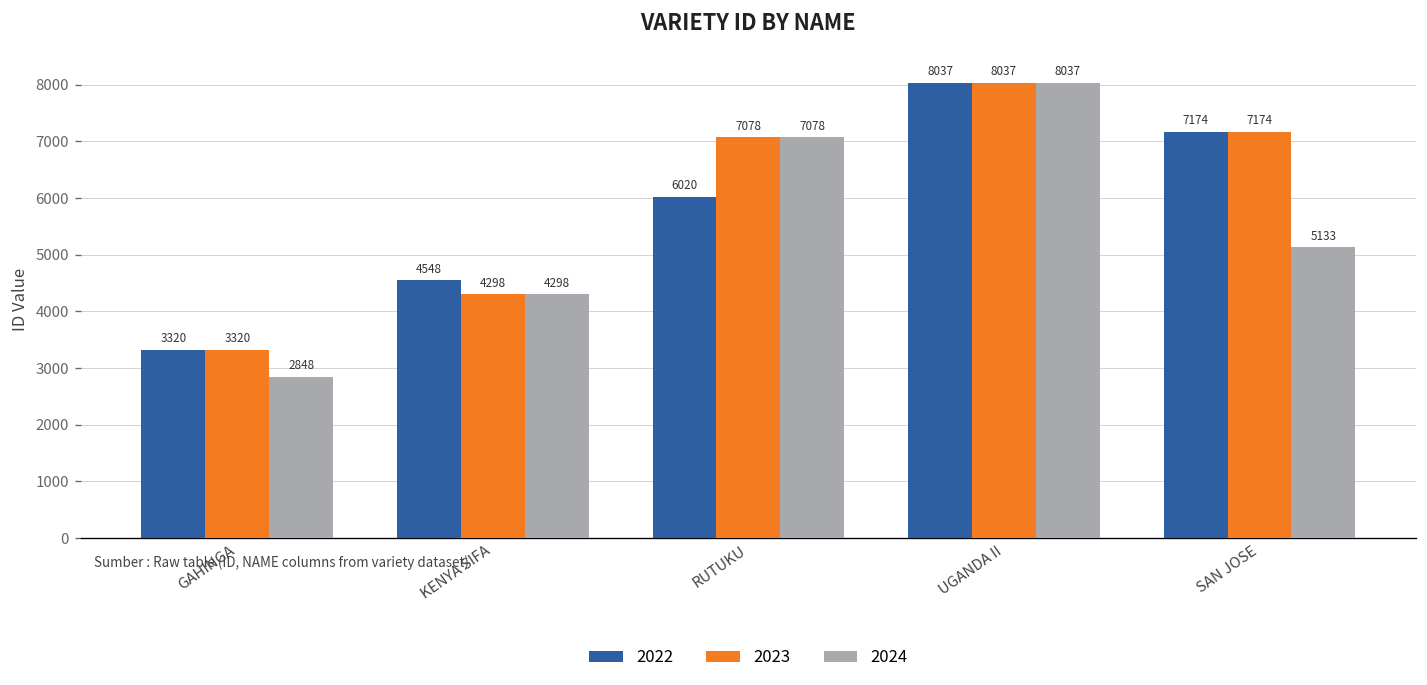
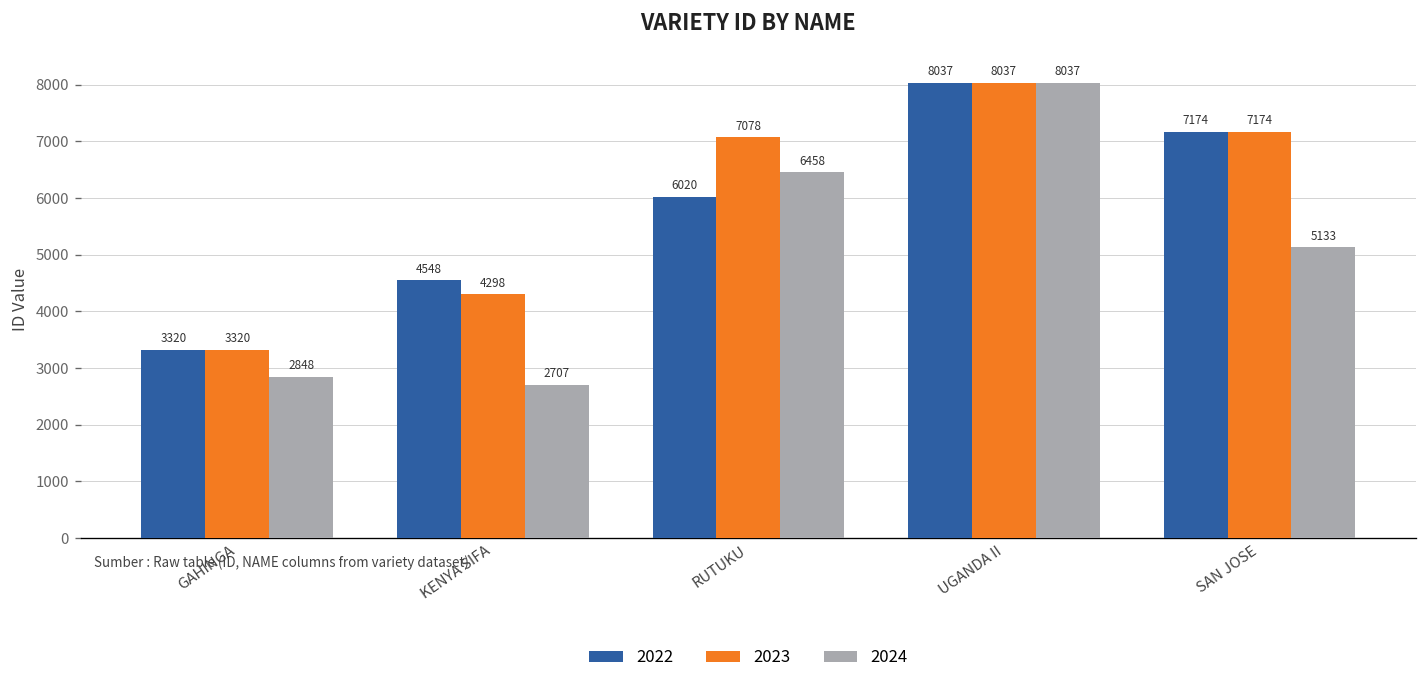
2024, KENYA SIFA: 4298 -> 2707
2024, RUTUKU: 7078 -> 6458
